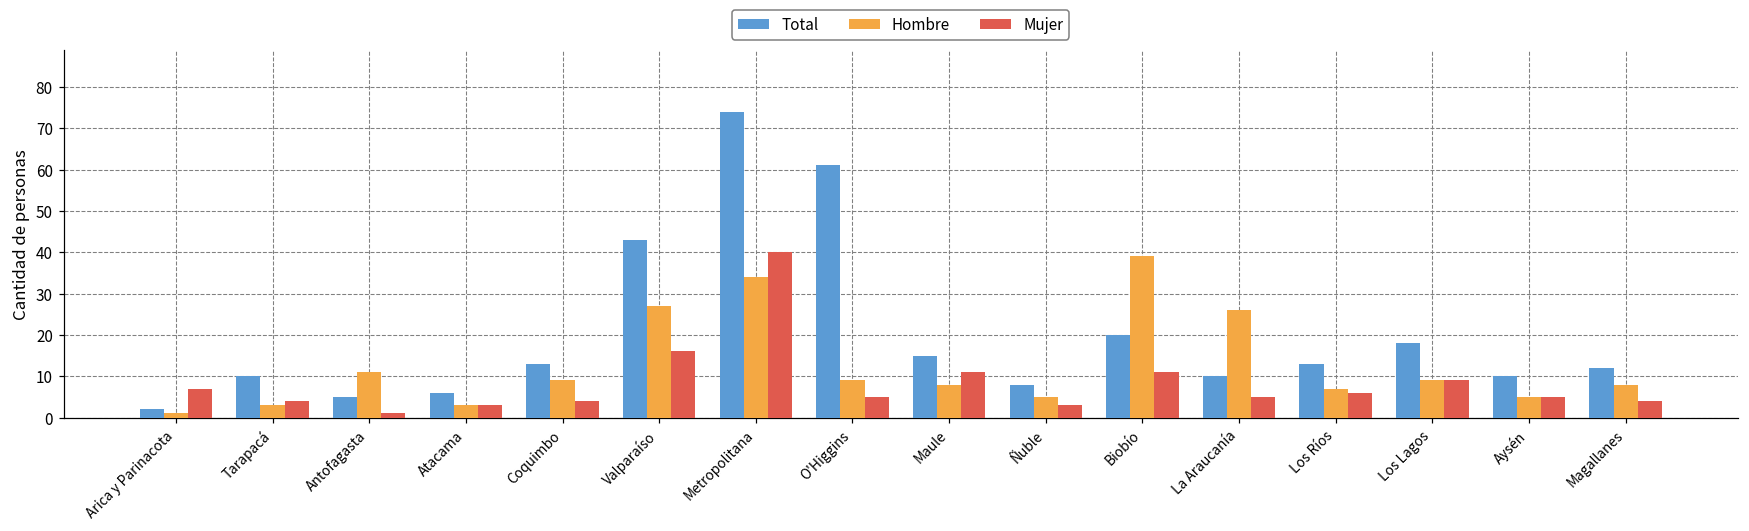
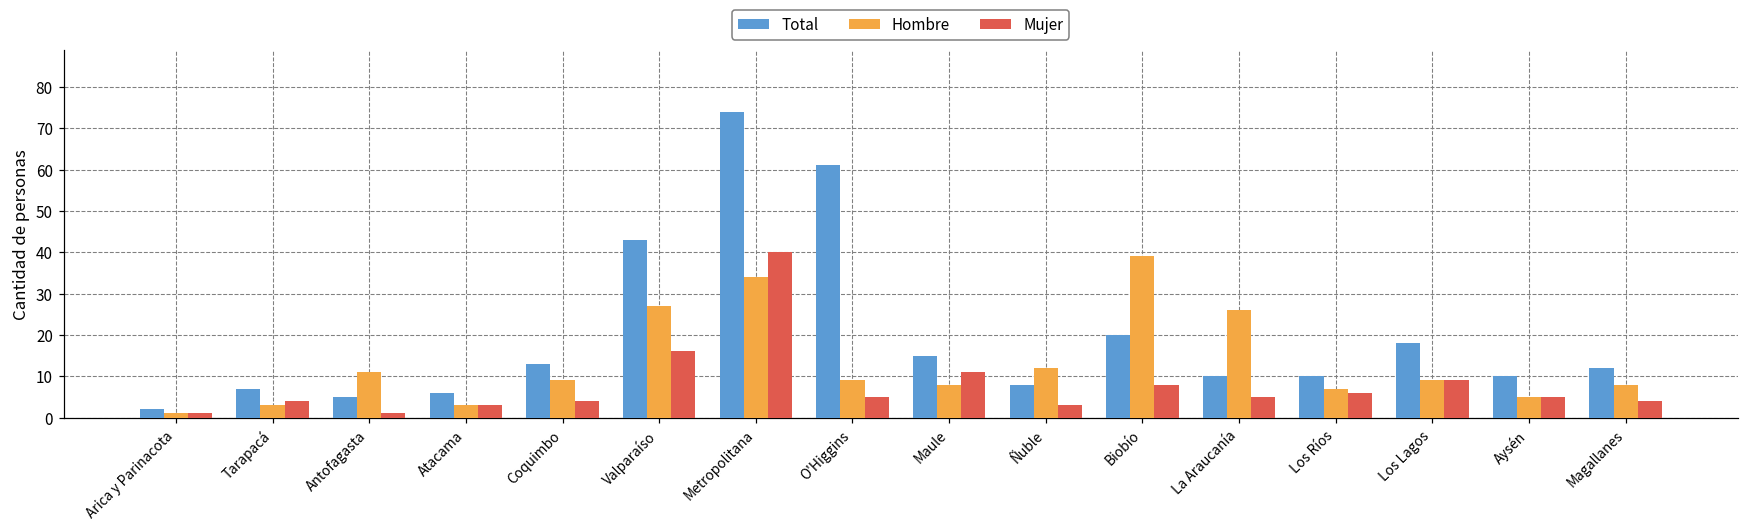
Mujer, Arica y Parinacota: 7 -> 1
Total, Tarapacá: 10 -> 7
Hombre, Ñuble: 5 -> 12
Mujer, Biobío: 11 -> 8
Total, Los Ríos: 13 -> 10
